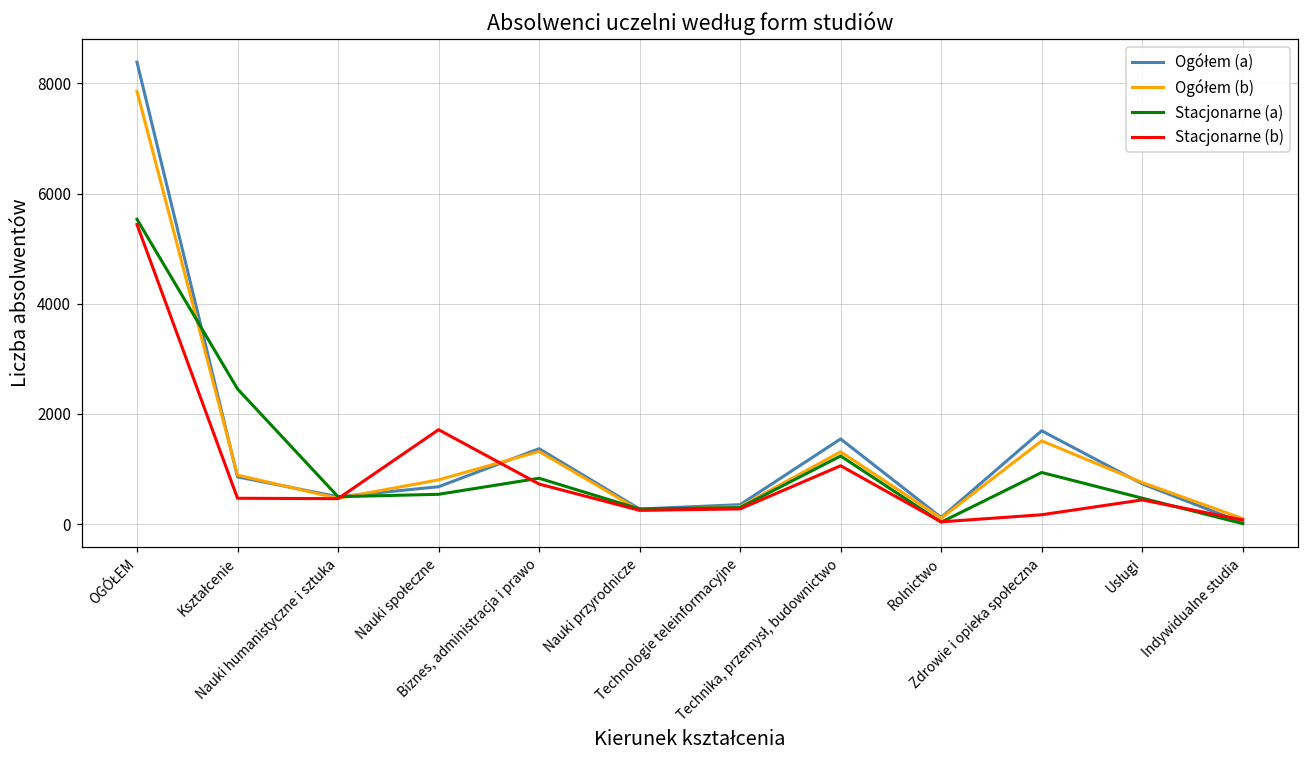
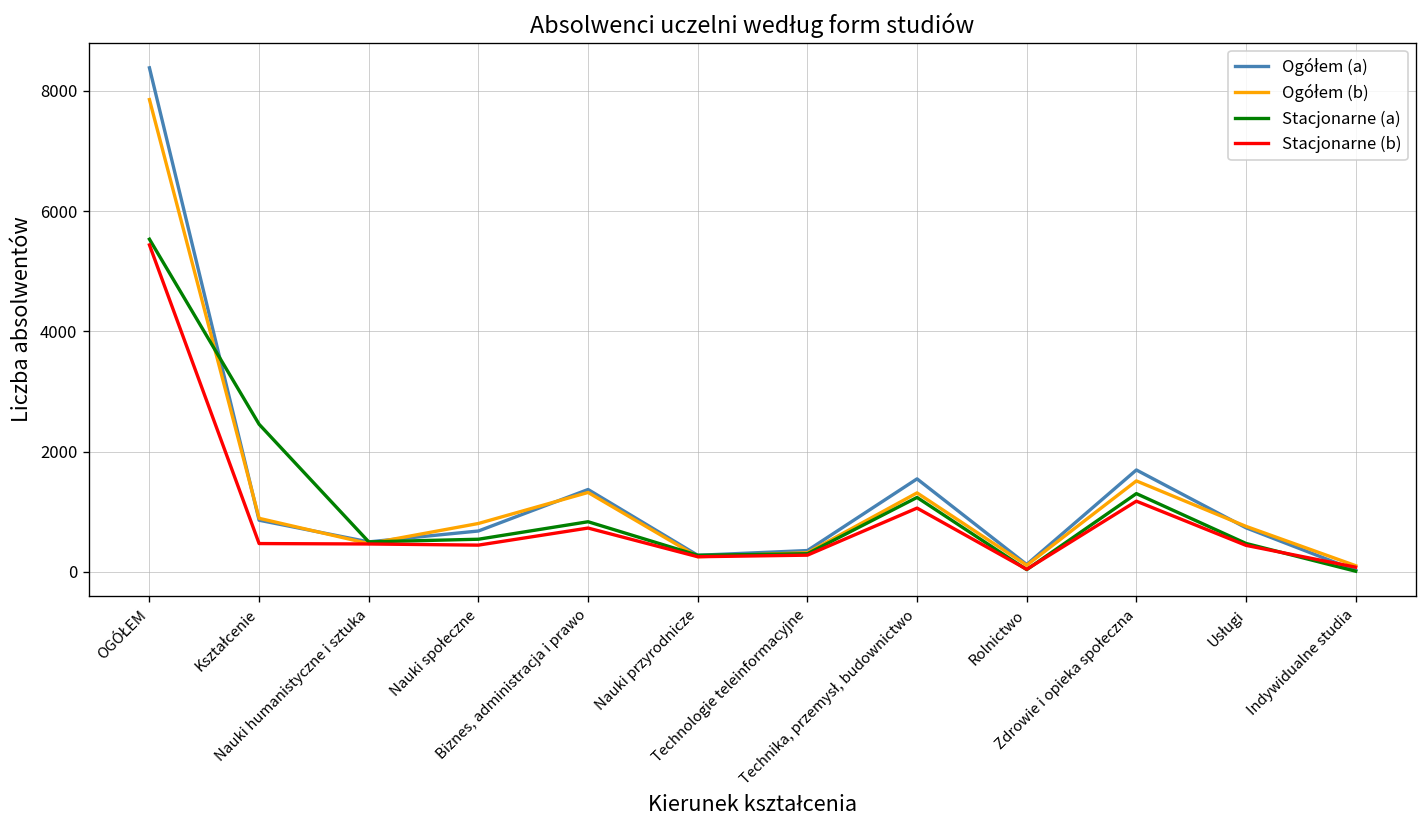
Stacjonarne (b), Nauki społeczne: 1700 -> 400
Stacjonarne (a), Zdrowie i opieka społeczna: 900 -> 1300
Stacjonarne (b), Zdrowie i opieka społeczna: 200 -> 1200
